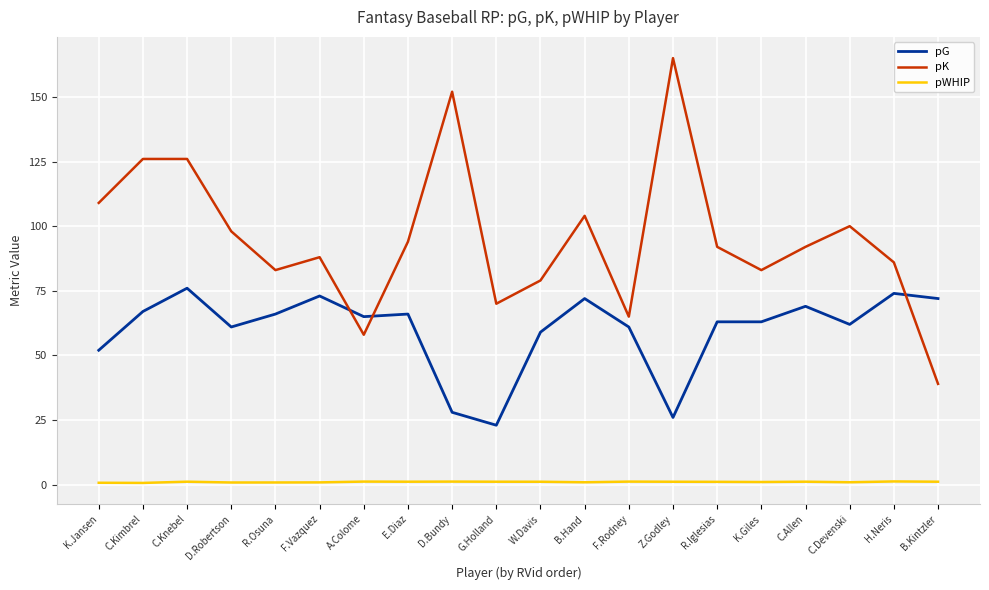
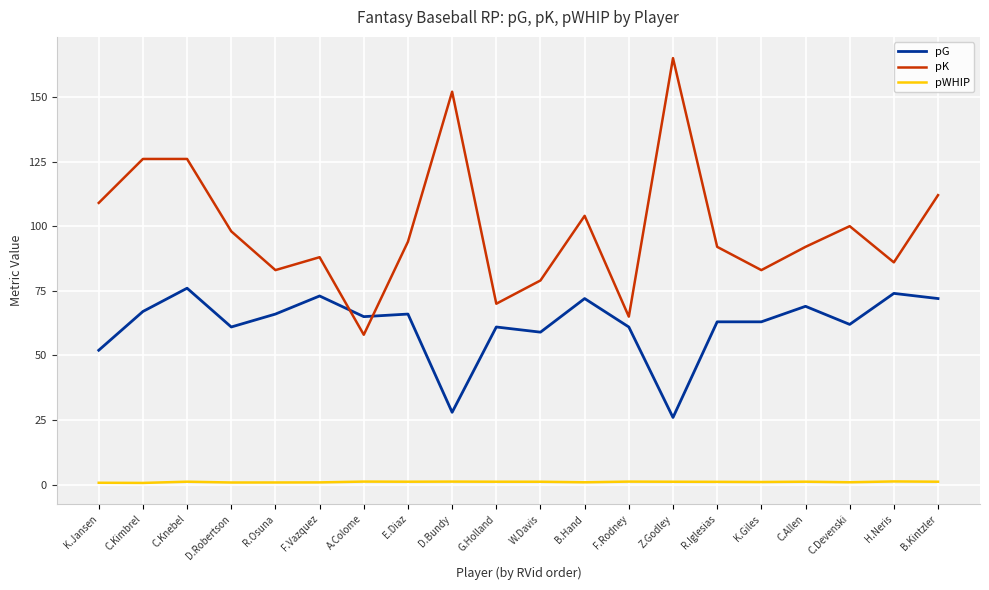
pG, G.Holland: 23 -> 61
pK, B.Kintzler: 39 -> 112
